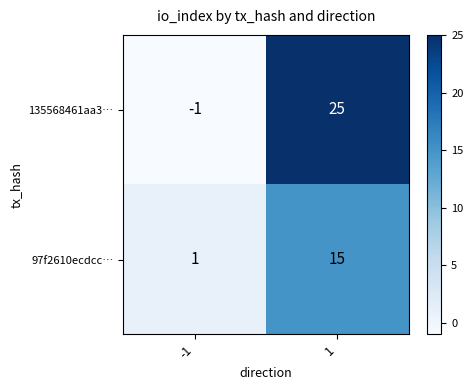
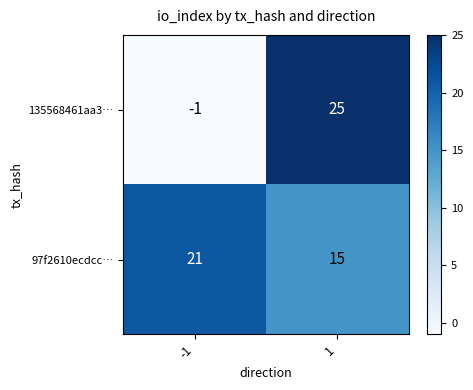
97f2610ecdcc…, -1: 1 -> 21
